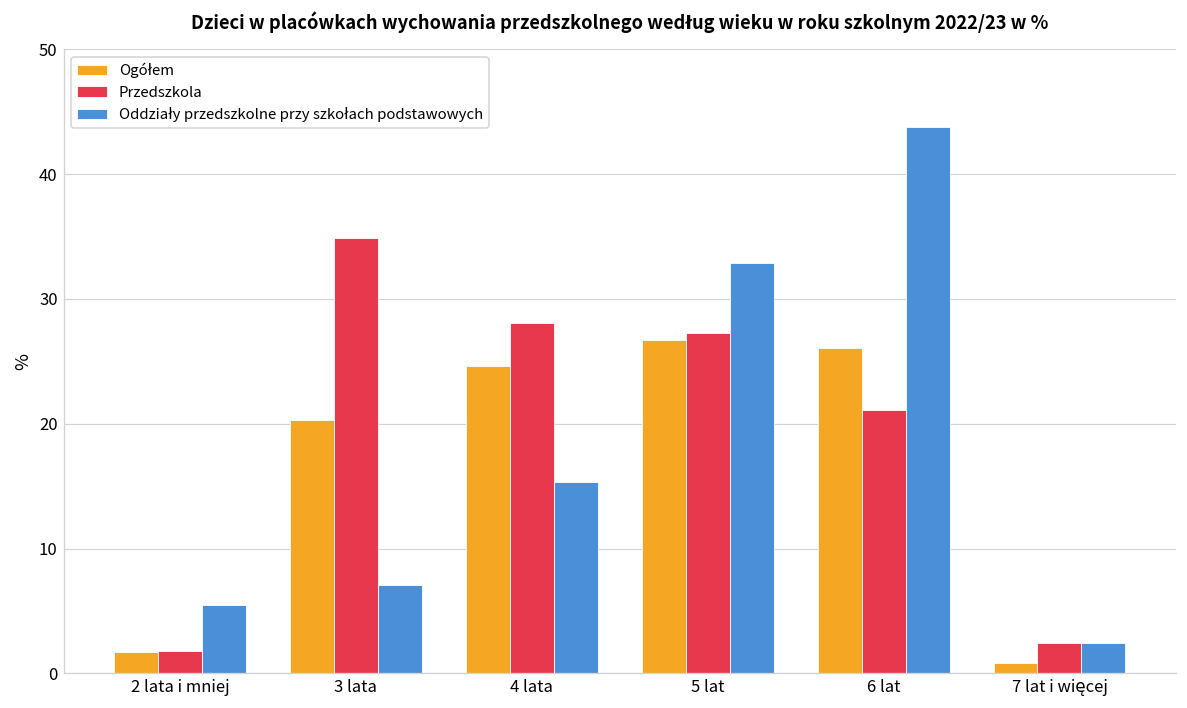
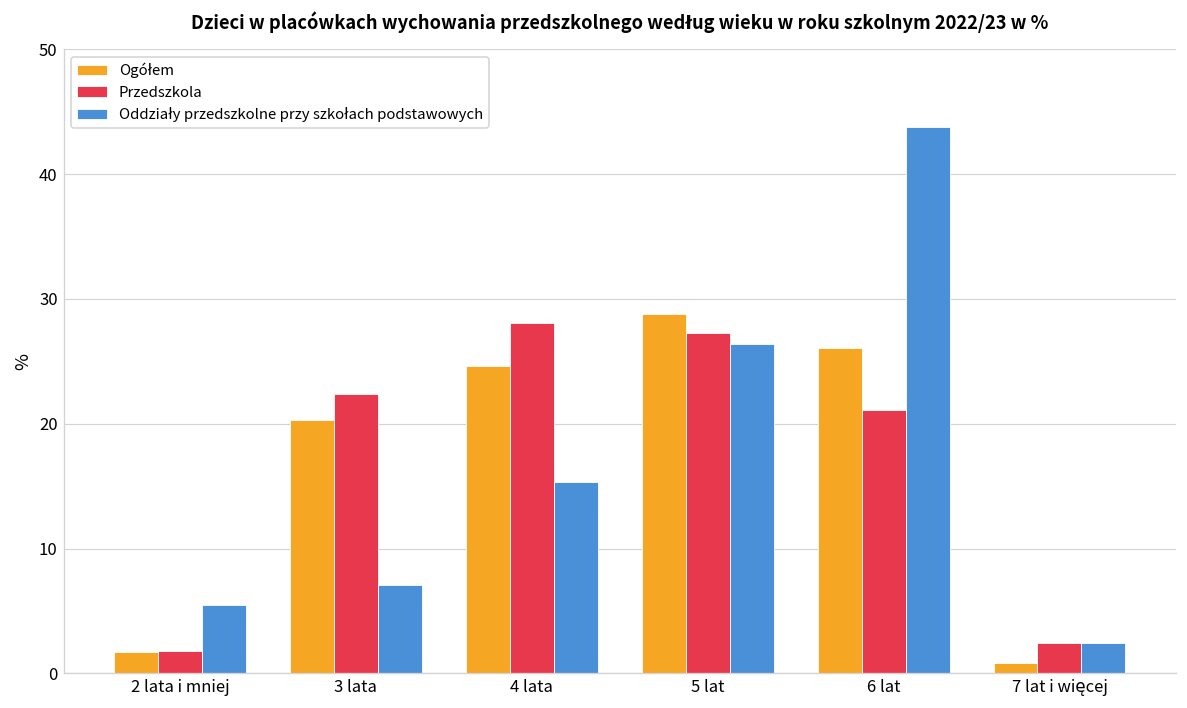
Przedszkola, 3 lata: 34.9 -> 22.4
Ogółem, 5 lat: 26.7 -> 28.8
Oddziały przedszkolne przy szkołach podstawowych, 5 lat: 32.9 -> 26.4
